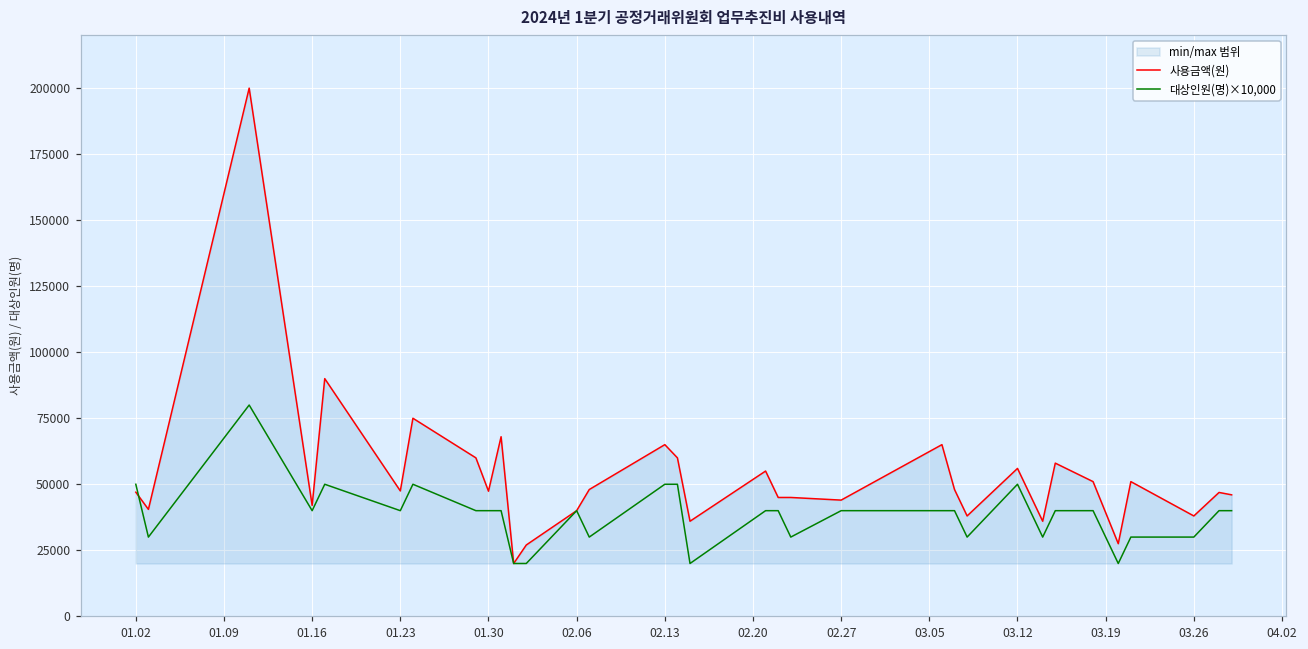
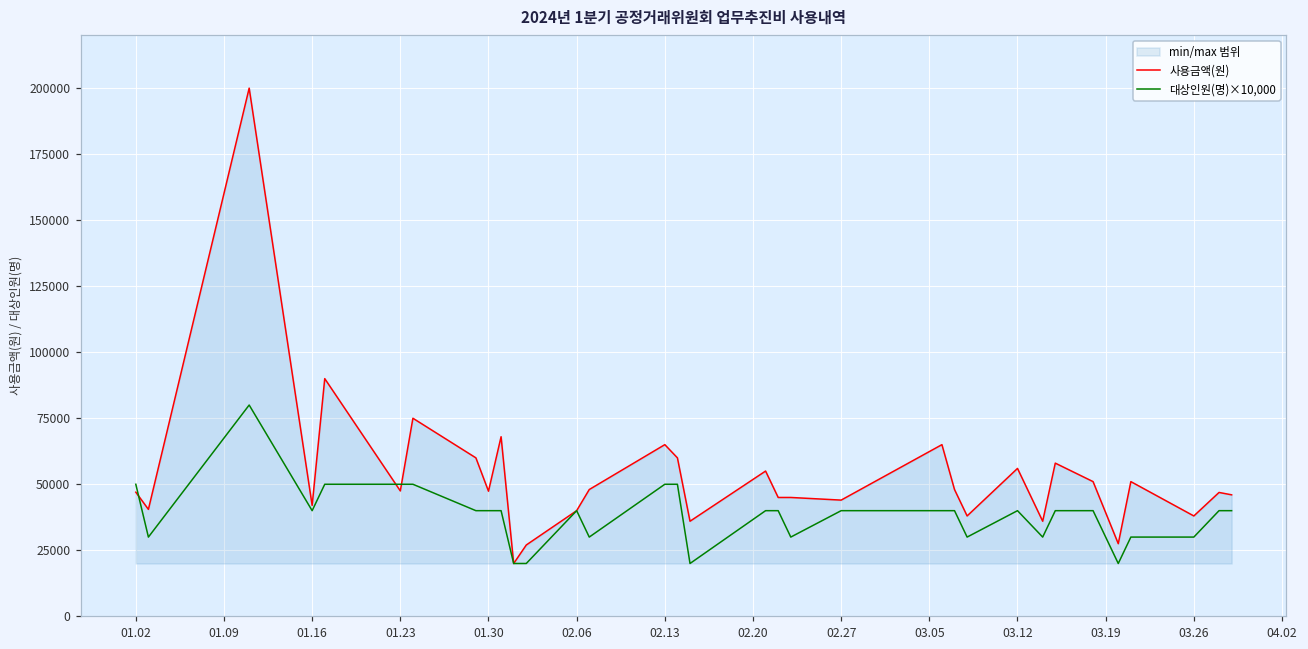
대상인원(명)×10,000, 01.23: 40000 -> 50000
대상인원(명)×10,000, 03.12: 50000 -> 40000
